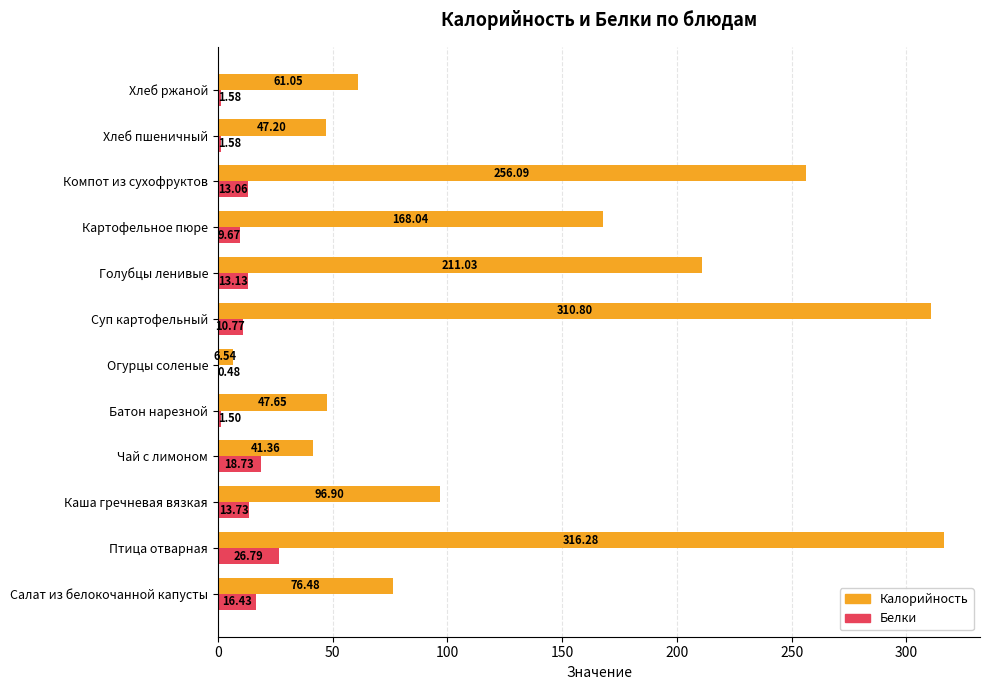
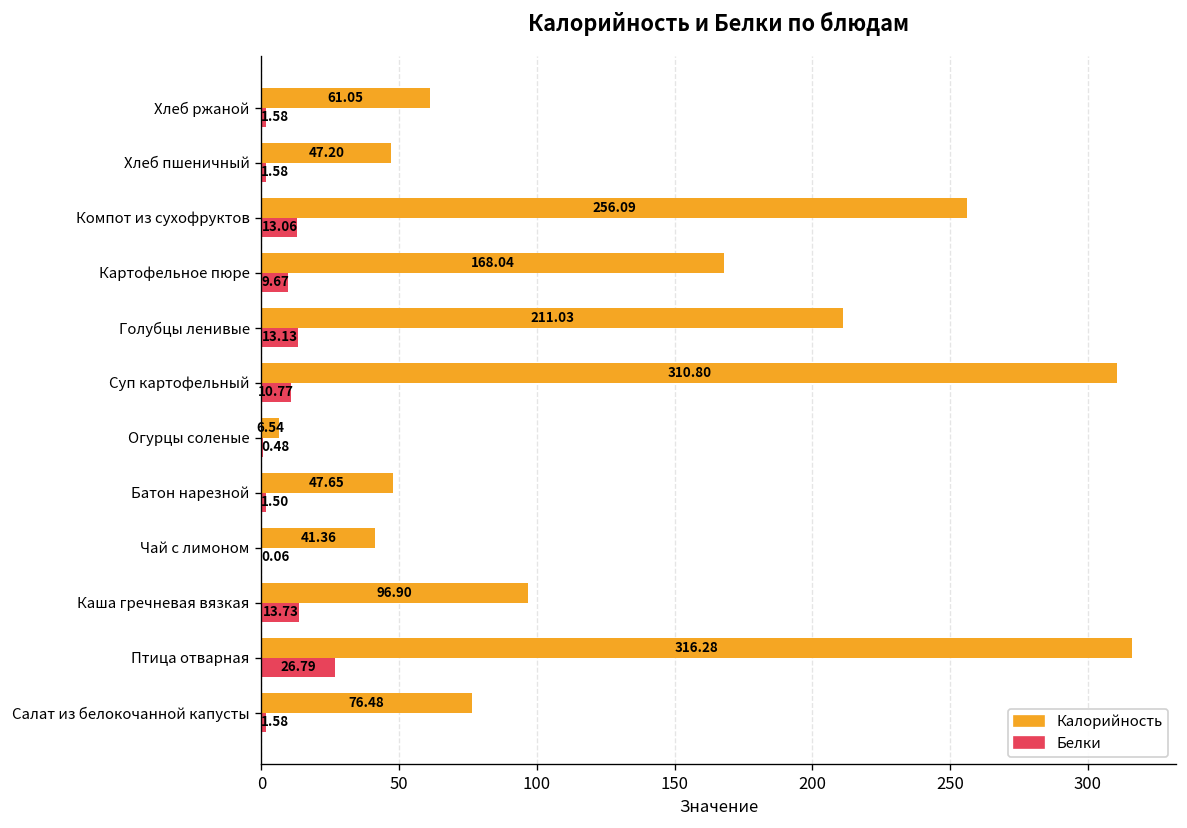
Белки, Чай с лимоном: 18.73 -> 0.06
Белки, Салат из белокочанной капусты: 16.43 -> 1.58
